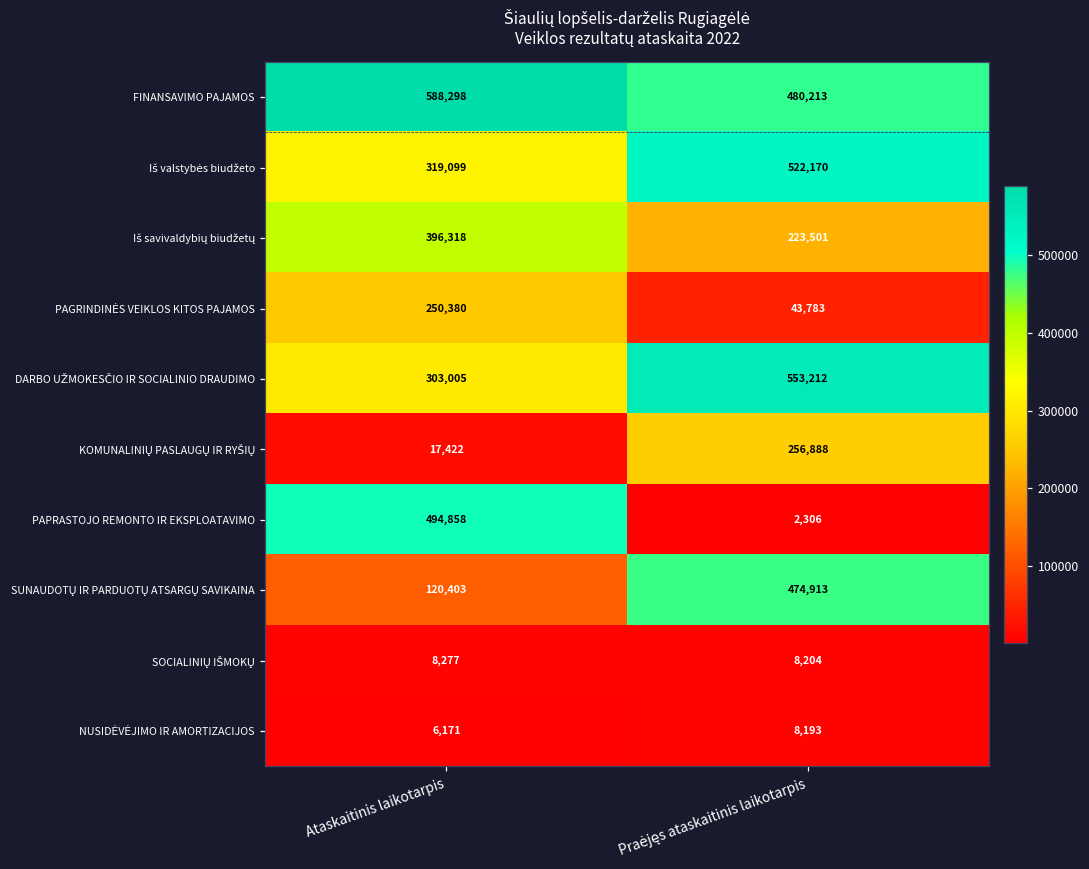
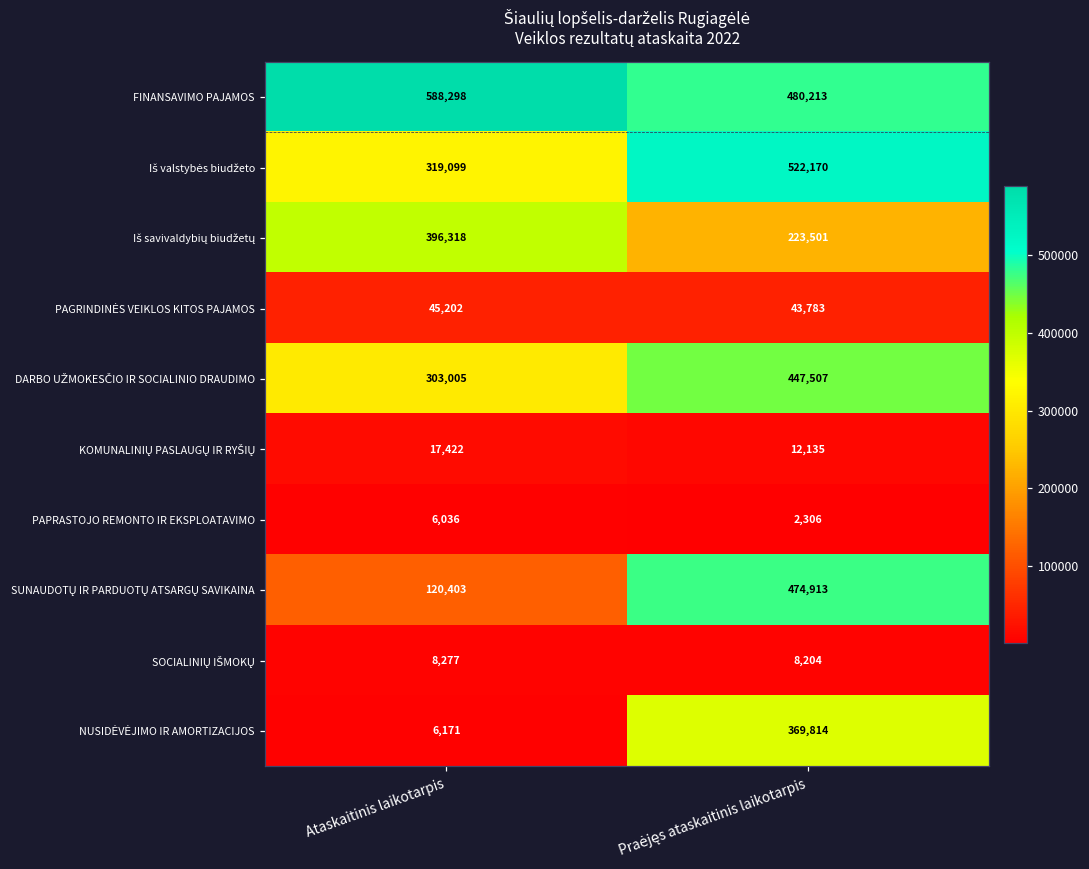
PAGRINDINĖS VEIKLOS KITOS PAJAMOS, Ataskaitinis laikotarpis: 250,380 -> 45,202
DARBO UŽMOKESČIO IR SOCIALINIO DRAUDIMO, Praėjęs ataskaitinis laikotarpis: 553,212 -> 447,507
KOMUNALINIŲ PASLAUGŲ IR RYŠIŲ, Praėjęs ataskaitinis laikotarpis: 256,888 -> 12,135
PAPRASTOJO REMONTO IR EKSPLOATAVIMO, Ataskaitinis laikotarpis: 494,858 -> 6,036
NUSIDĖVĖJIMO IR AMORTIZACIJOS, Praėjęs ataskaitinis laikotarpis: 8,193 -> 369,814
